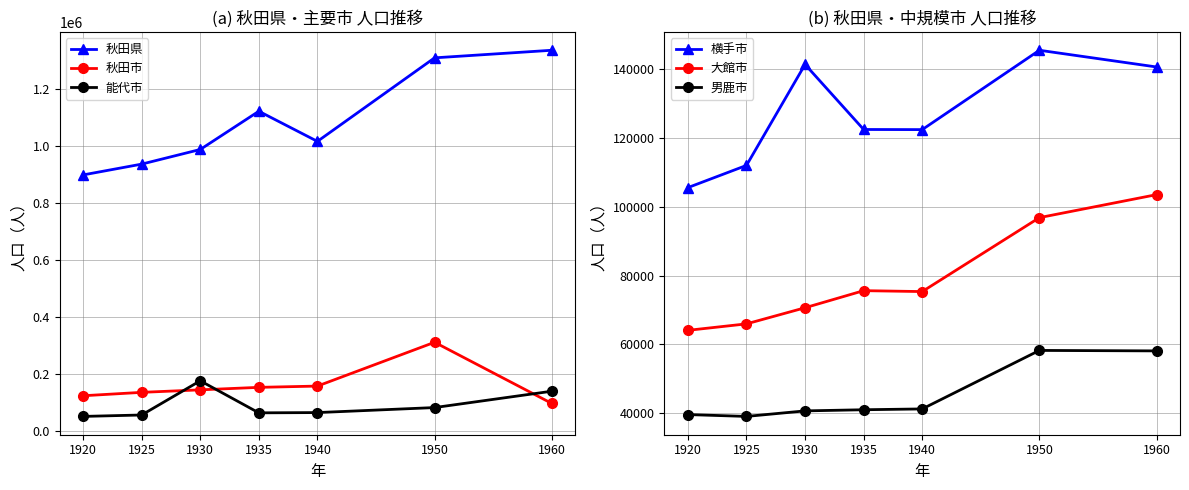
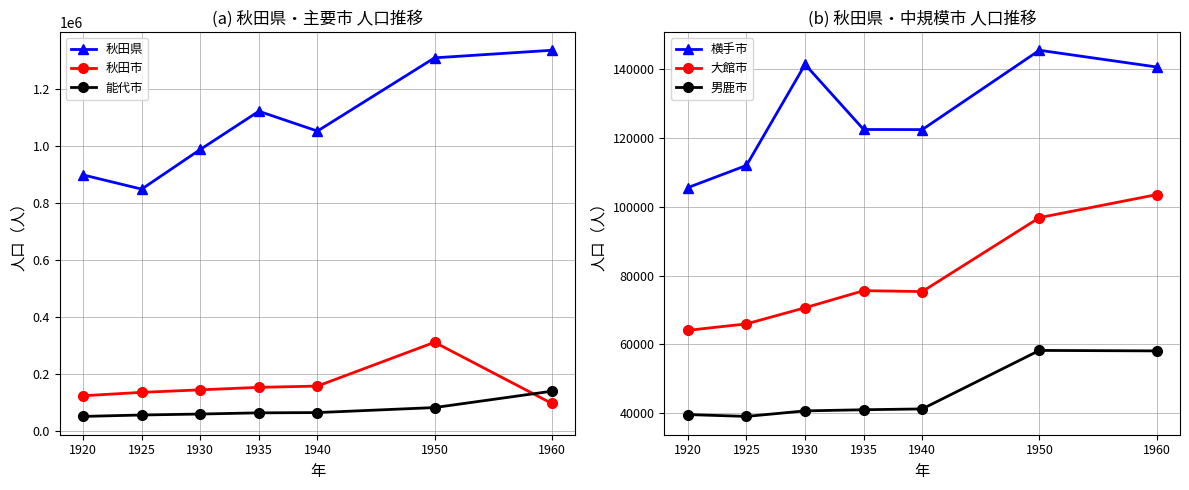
(a) 秋田県・主要市 人口推移, 秋田県, 1925: 940000 -> 850000
(a) 秋田県・主要市 人口推移, 能代市, 1930: 180000 -> 60000
(a) 秋田県・主要市 人口推移, 秋田県, 1940: 1020000 -> 1050000
